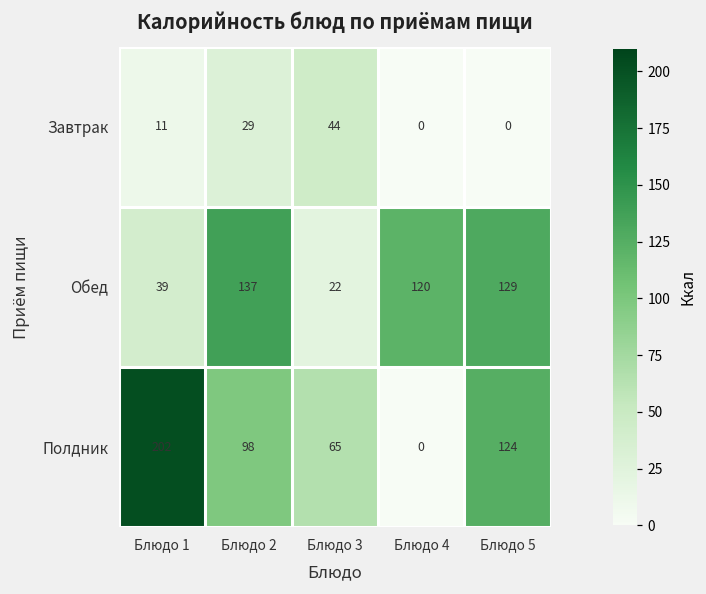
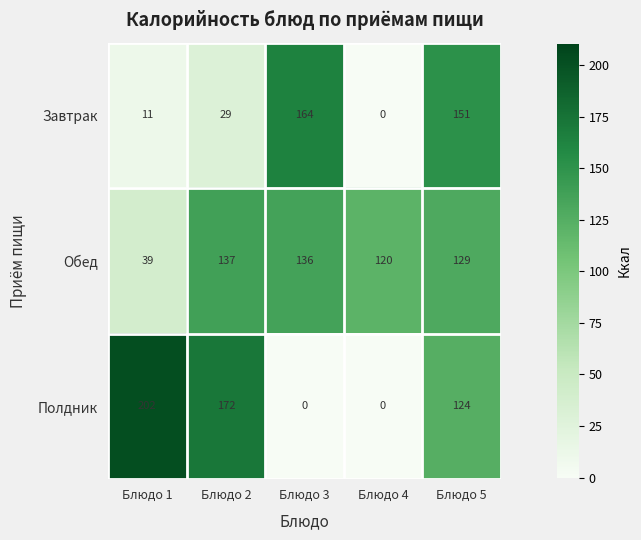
Завтрак, Блюдо 3: 44 -> 164
Завтрак, Блюдо 5: 0 -> 151
Обед, Блюдо 3: 22 -> 136
Полдник, Блюдо 2: 98 -> 172
Полдник, Блюдо 3: 65 -> 0
